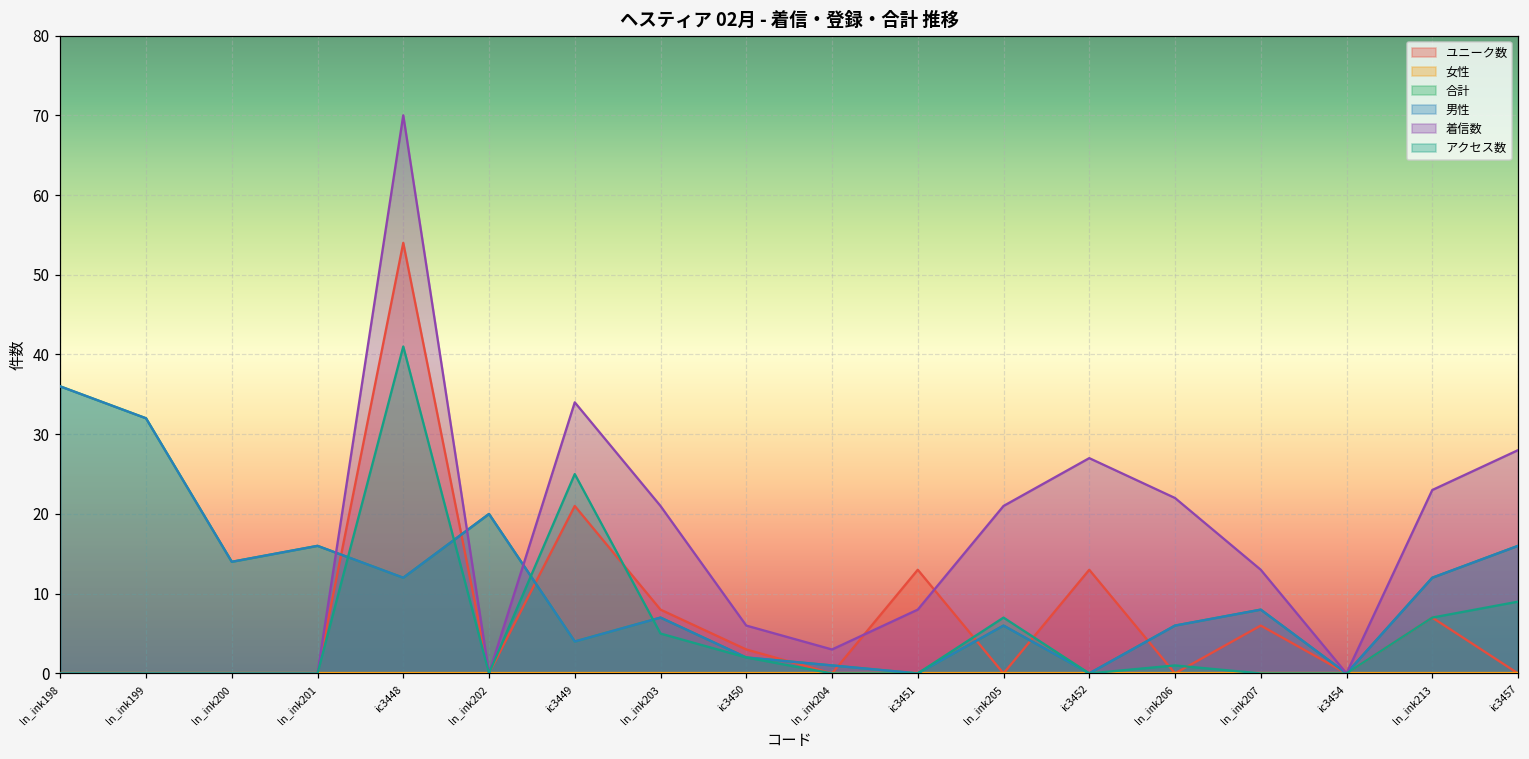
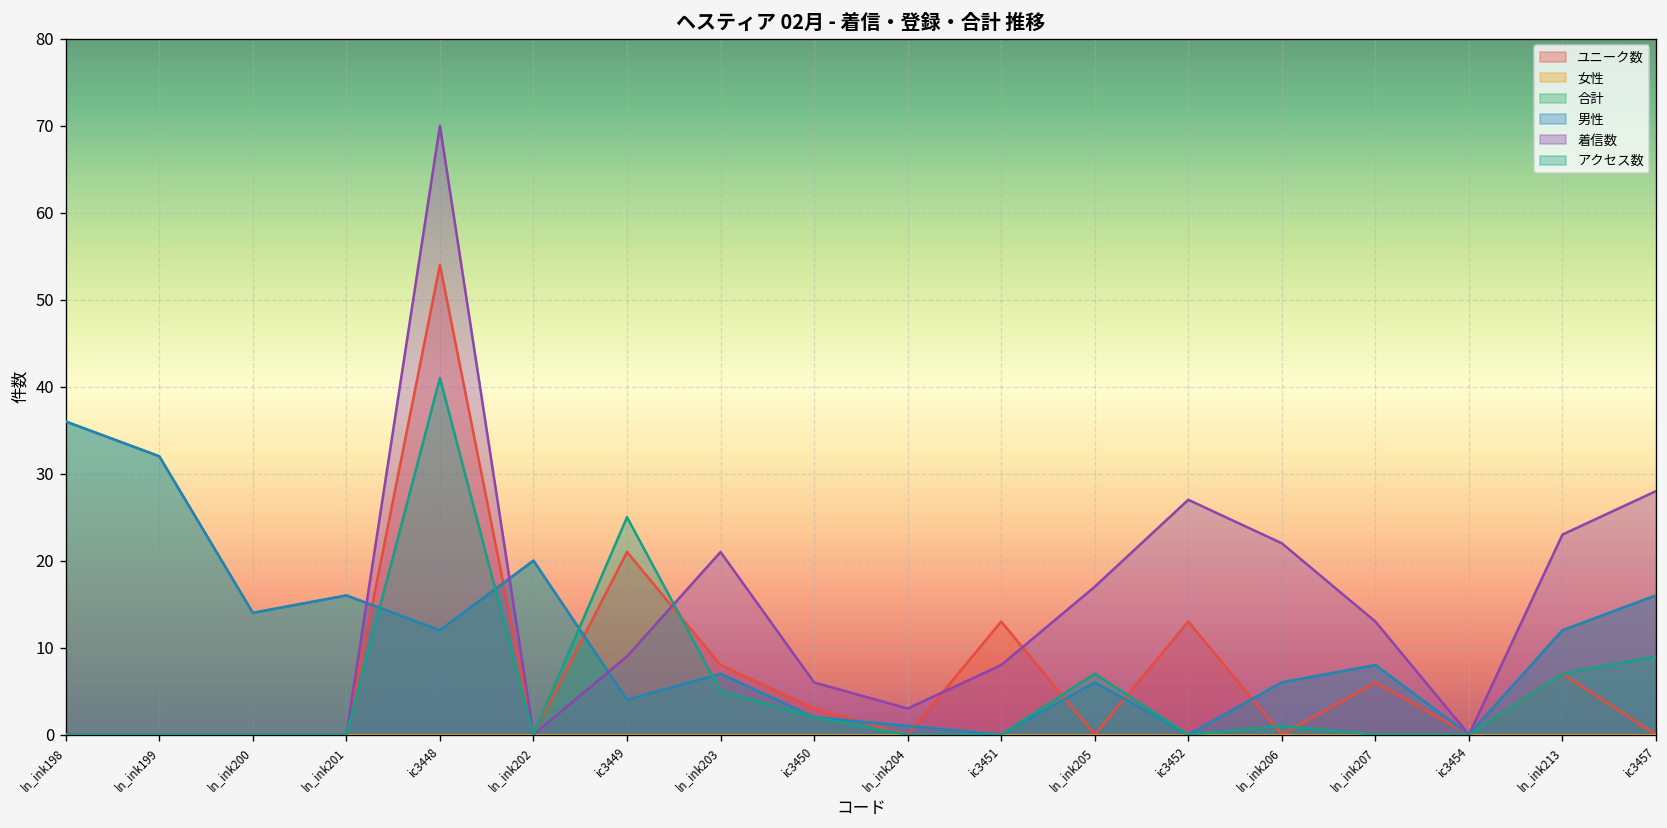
着信数, ic3449: 34 -> 9
着信数, ln_ink205: 21 -> 17
